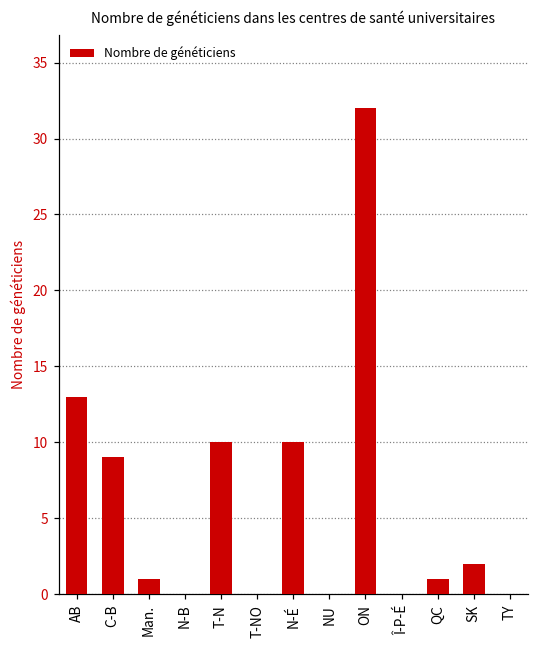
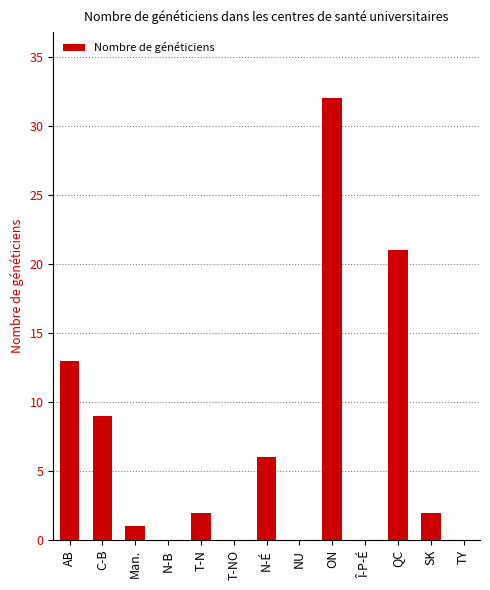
T-N: 10 -> 2
N-É: 10 -> 6
QC: 1 -> 21
